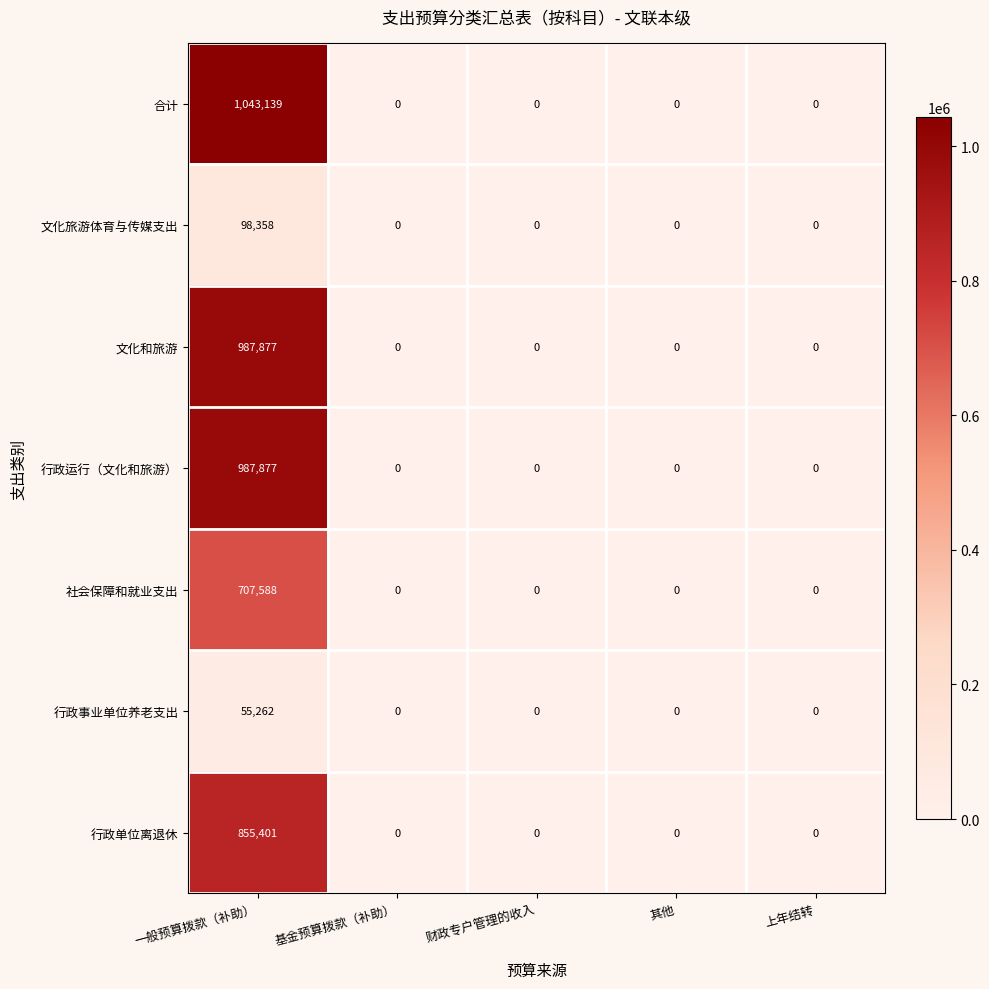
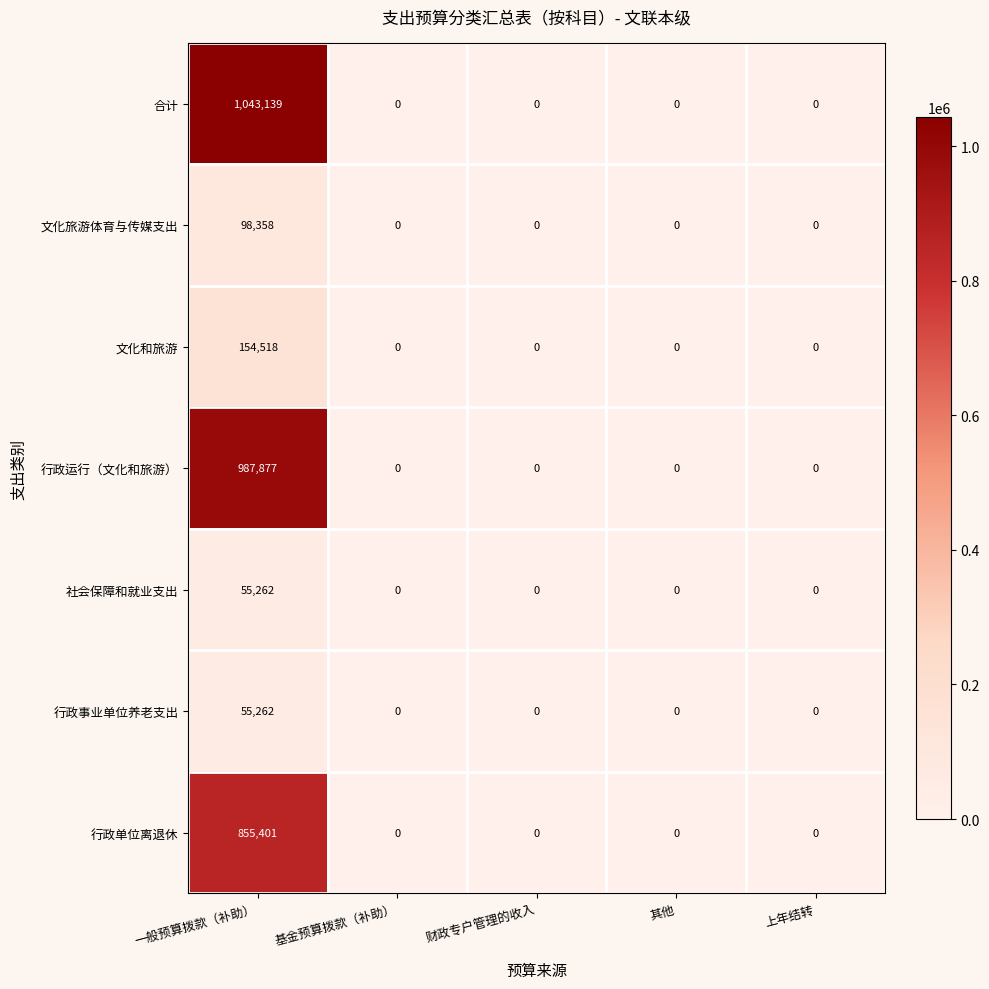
文化和旅游, 一般预算拨款（补助）: 987,877 -> 154,518
社会保障和就业支出, 一般预算拨款（补助）: 707,588 -> 55,262
